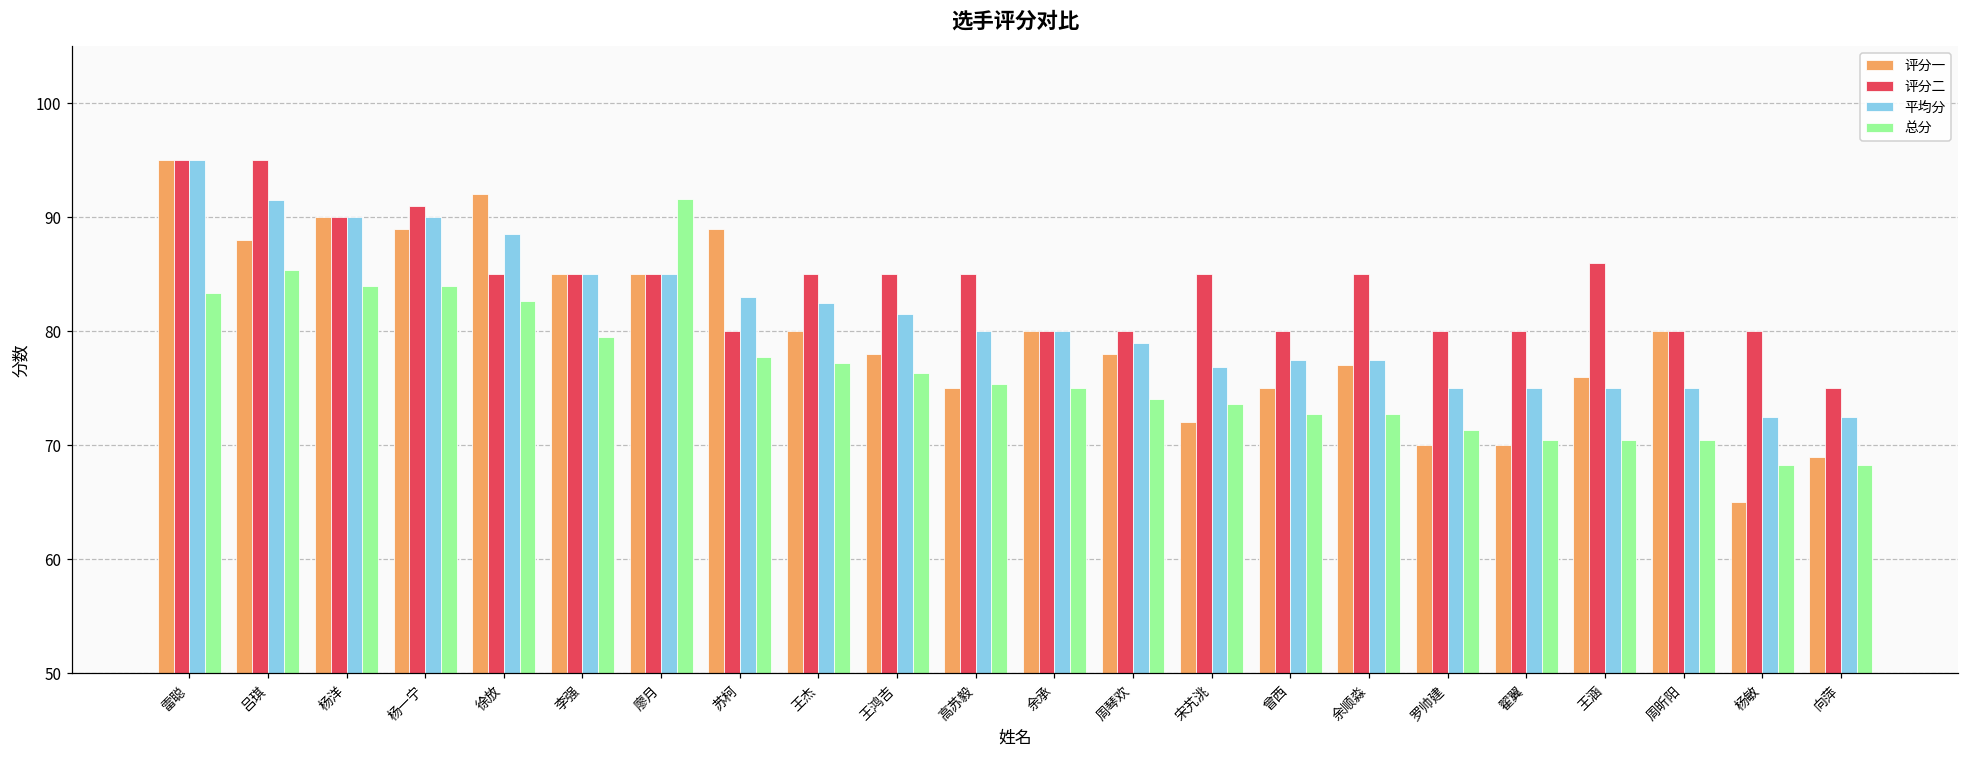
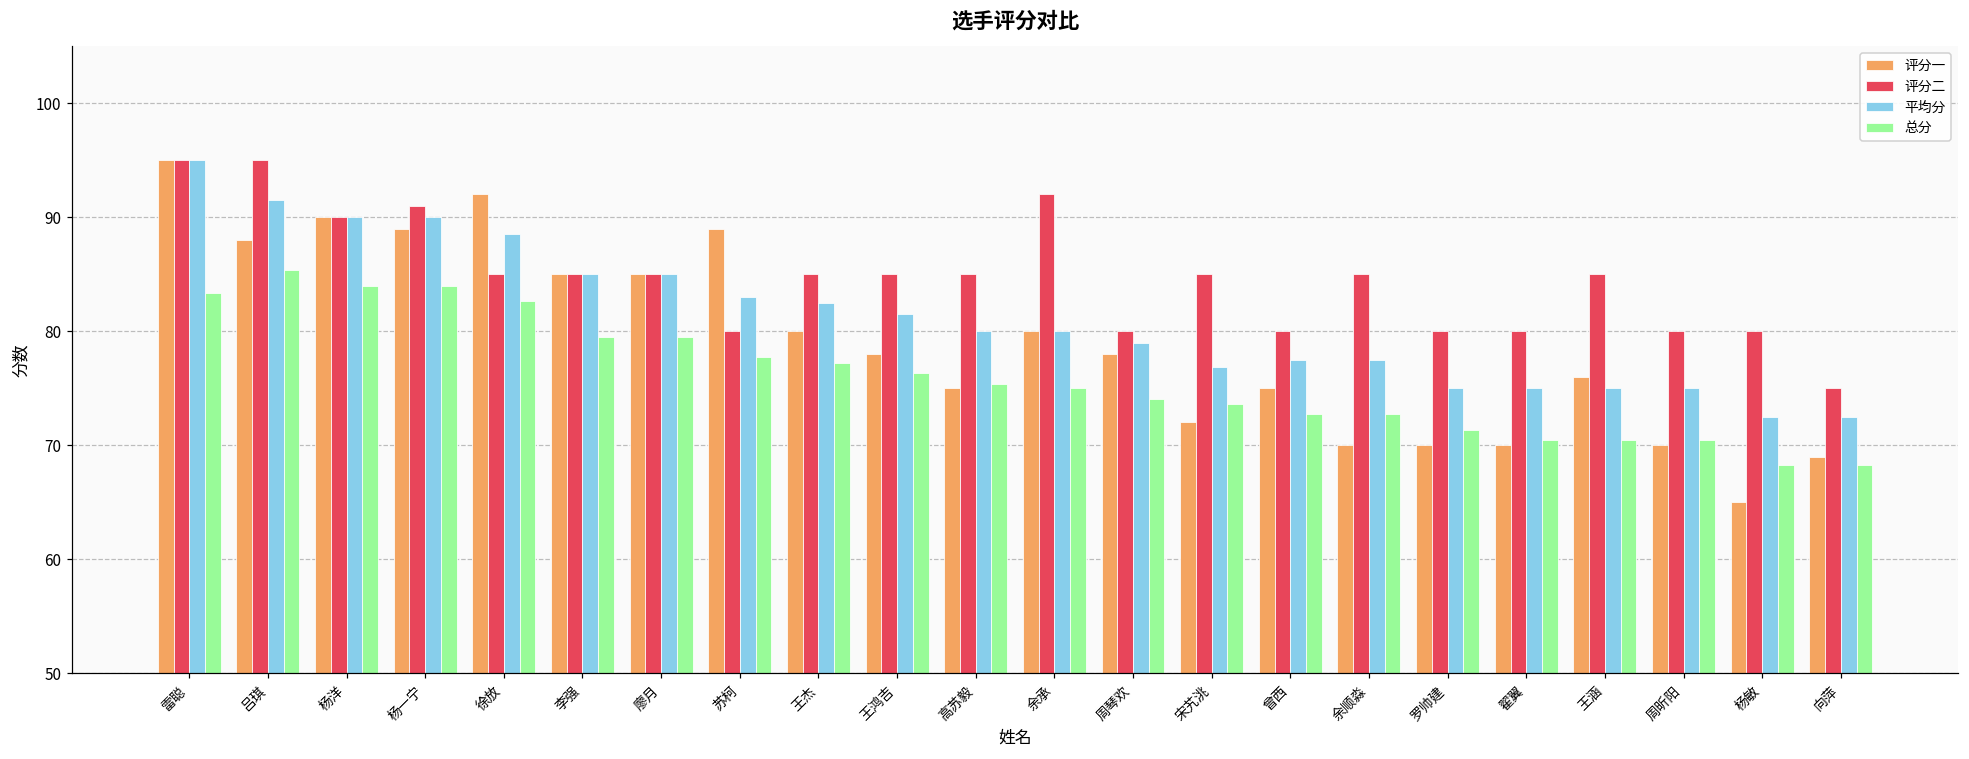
总分, 廖月: 91.6 -> 79.5
评分二, 余承: 80 -> 92
评分一, 余顺淼: 77 -> 70
评分二, 王涵: 86 -> 85
评分一, 周昕阳: 80 -> 70
